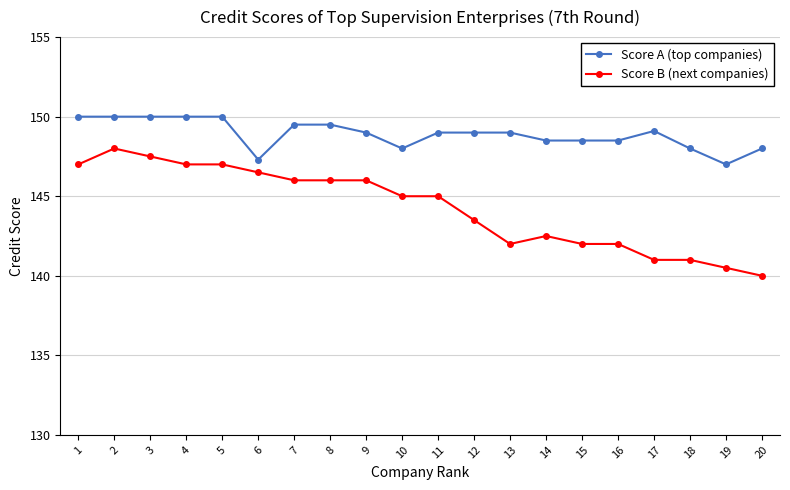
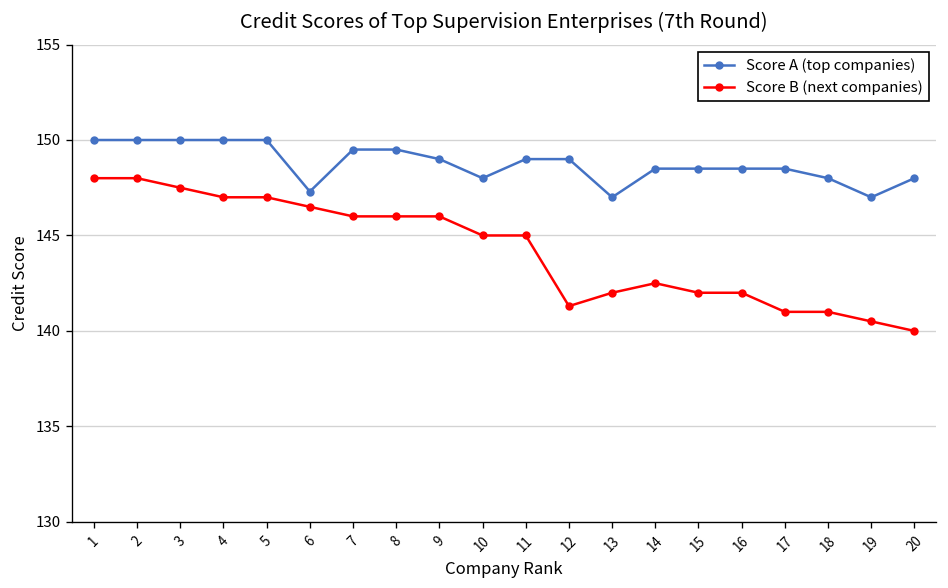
Score B (next companies), 1: 147 -> 148
Score B (next companies), 12: 143.5 -> 141.3
Score A (top companies), 13: 149 -> 147
Score A (top companies), 17: 149.1 -> 148.5
